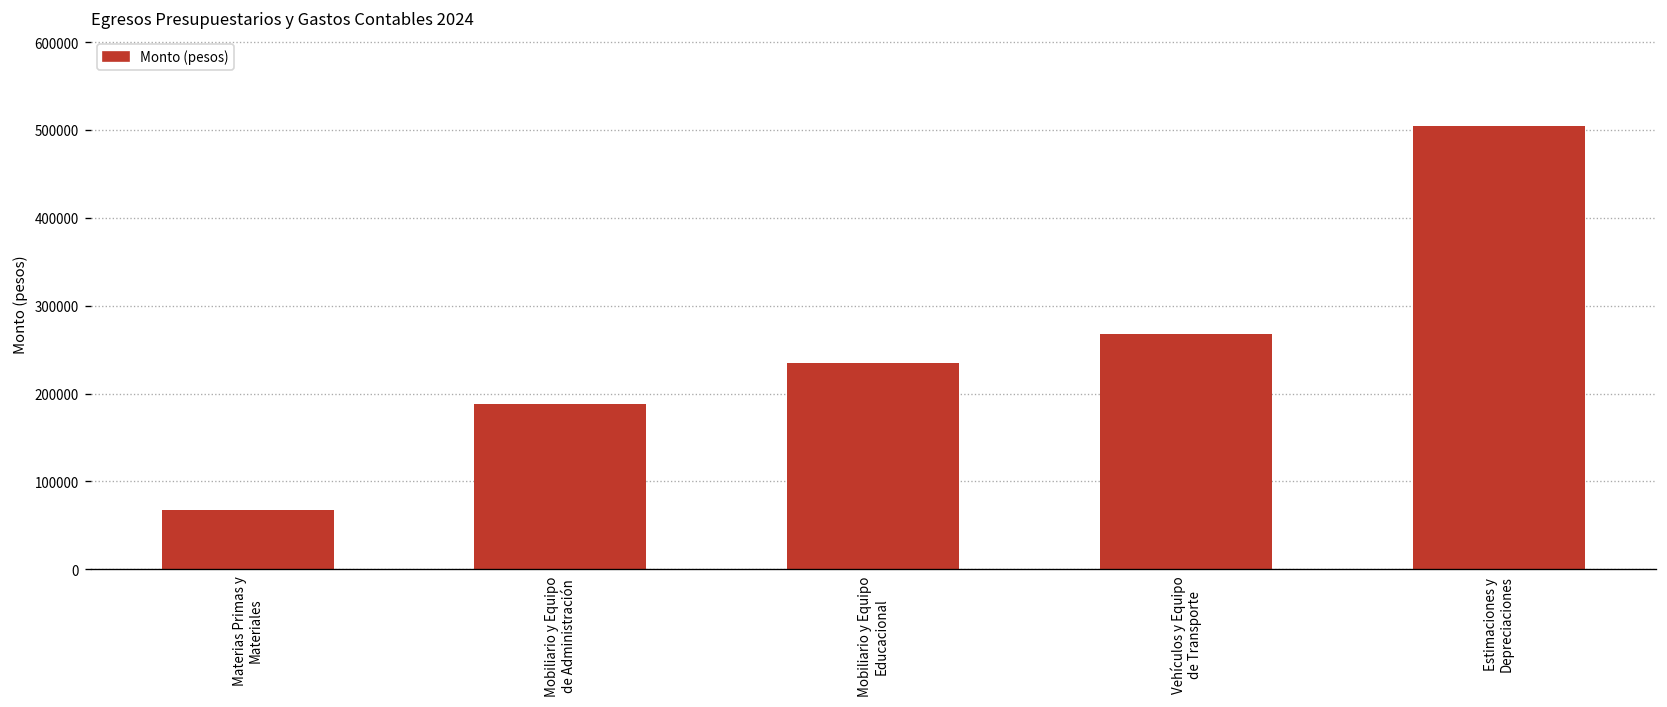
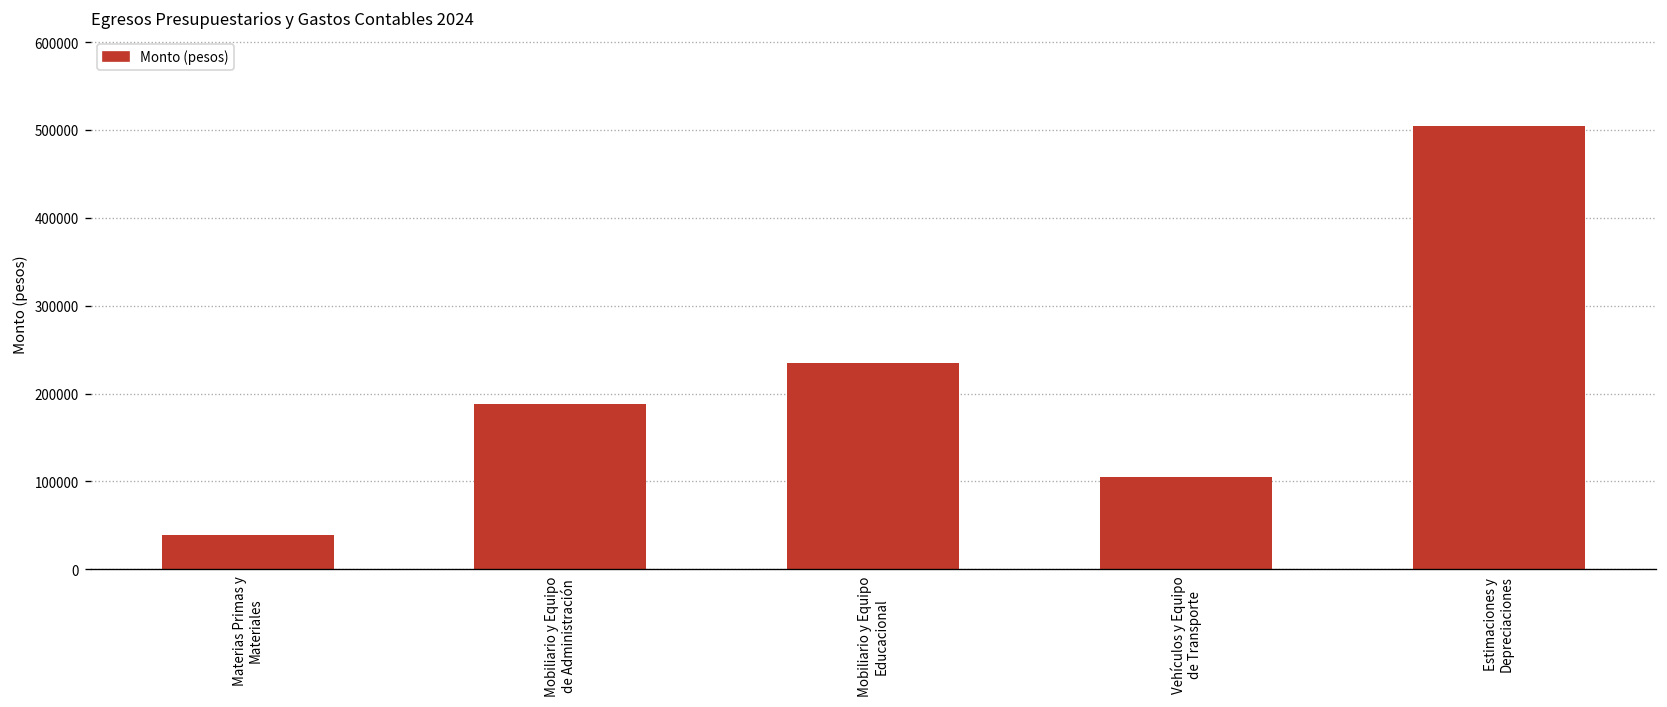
Materias Primas y Materiales: 70000 -> 40000
Vehículos y Equipo de Transporte: 270000 -> 110000
